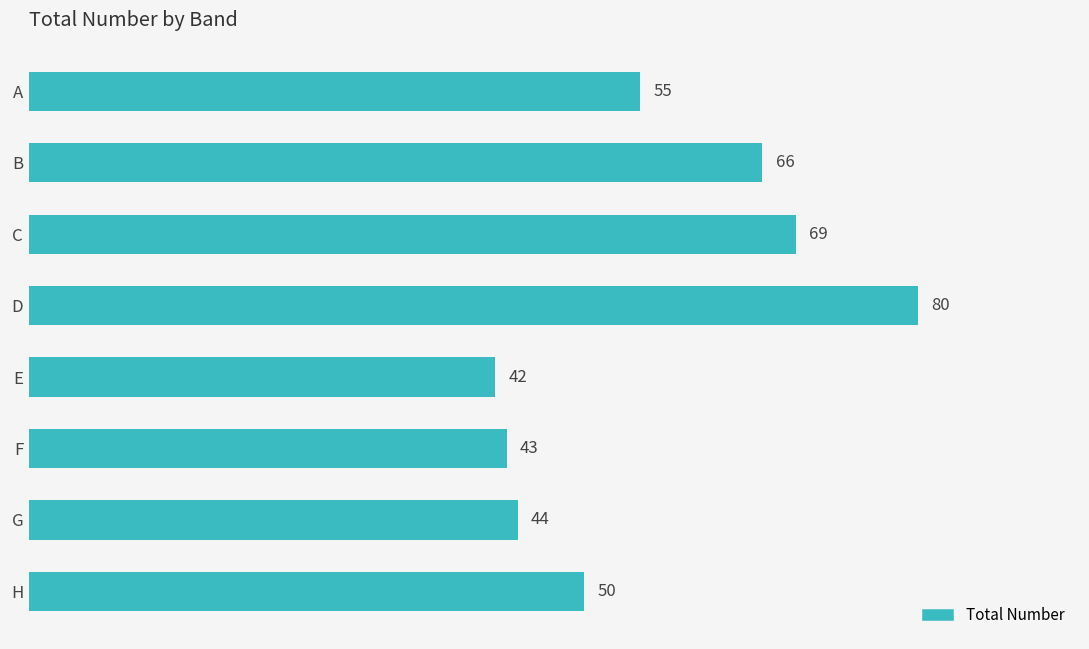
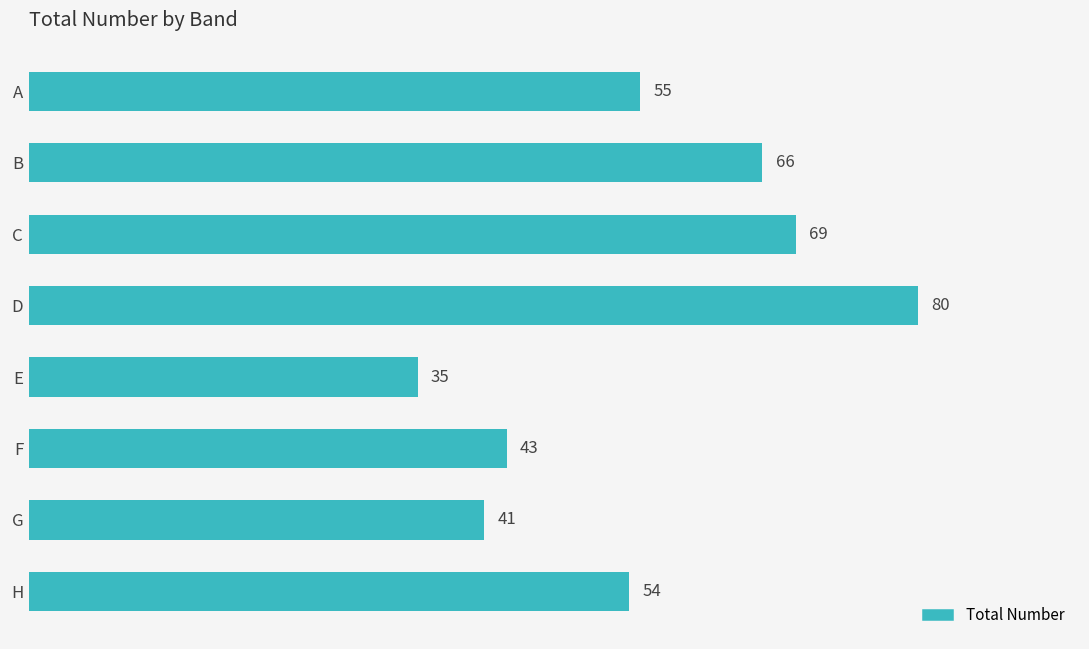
E: 42 -> 35
G: 44 -> 41
H: 50 -> 54
